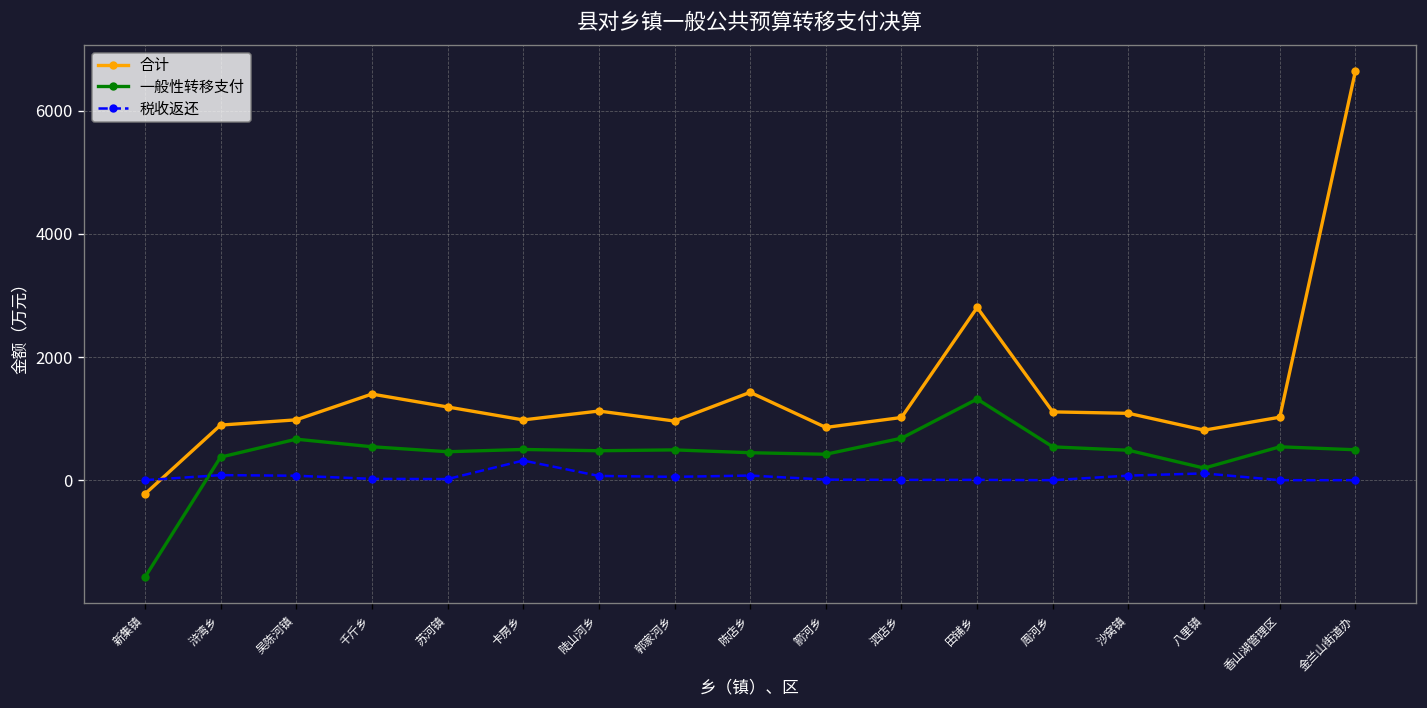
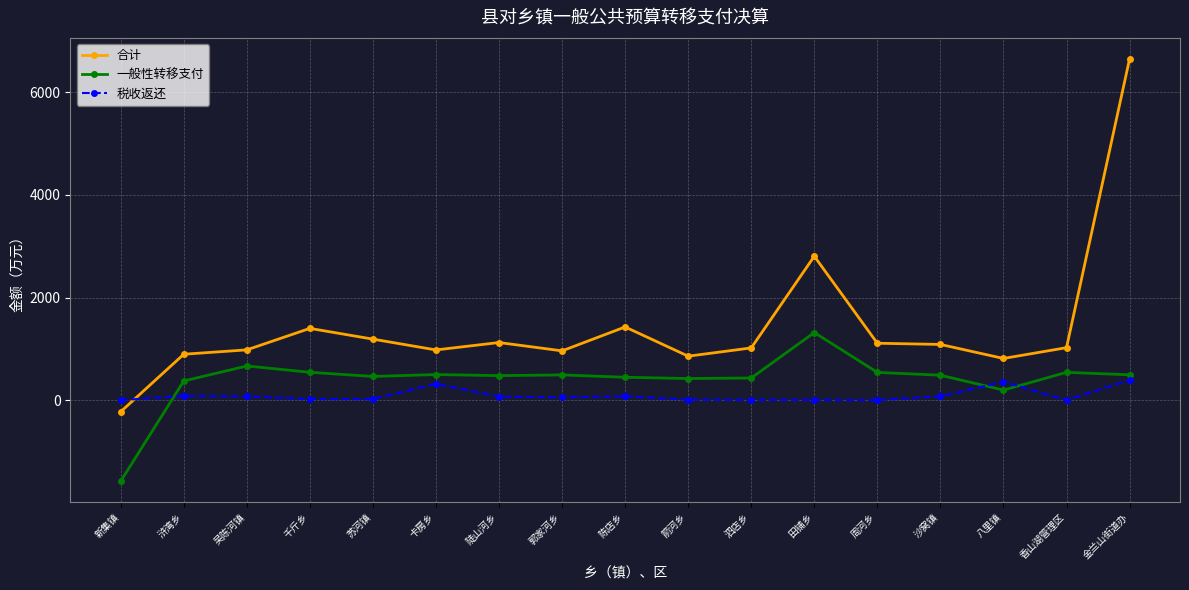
一般性转移支付, 泗店乡: 700 -> 400
税收返还, 八里镇: 100 -> 400
税收返还, 金兰山街道办: 0 -> 400
